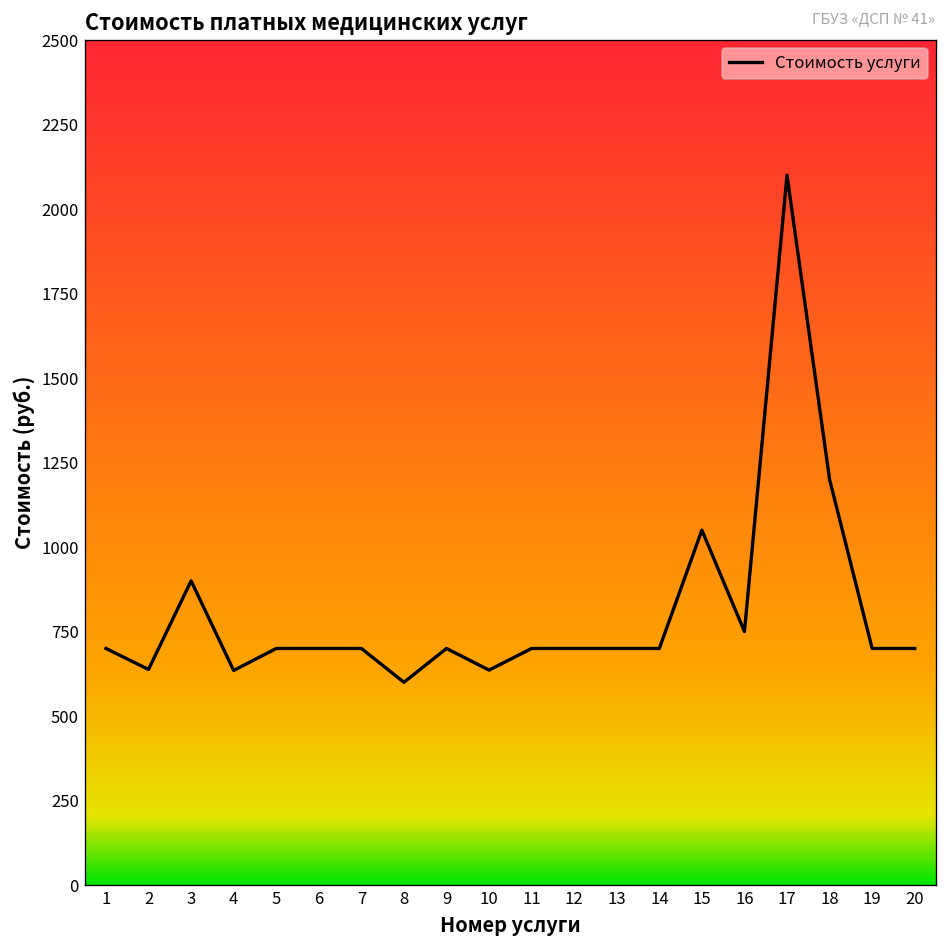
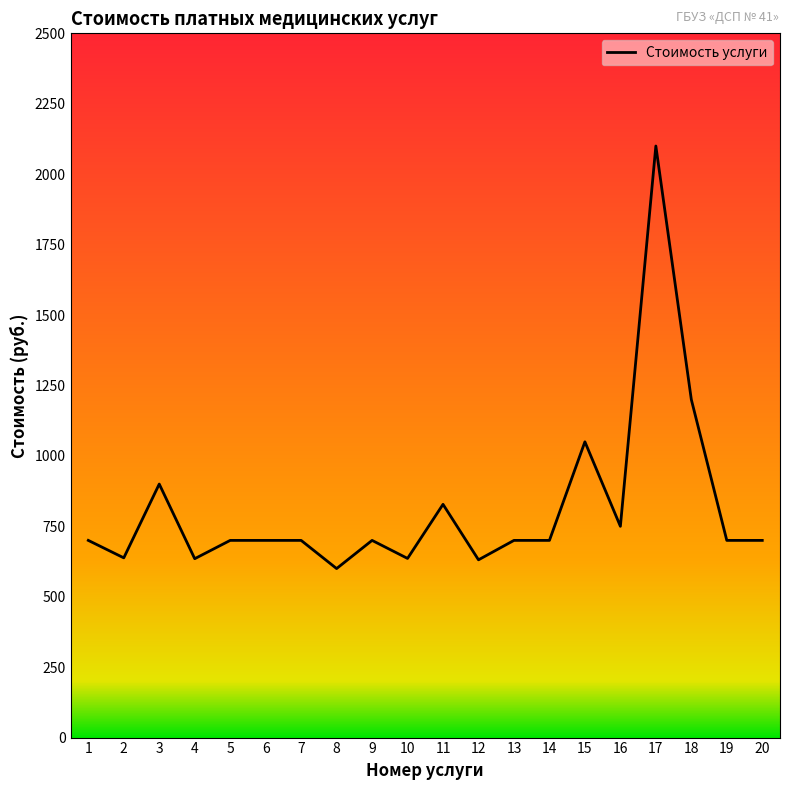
11: 700 -> 830
12: 700 -> 630
